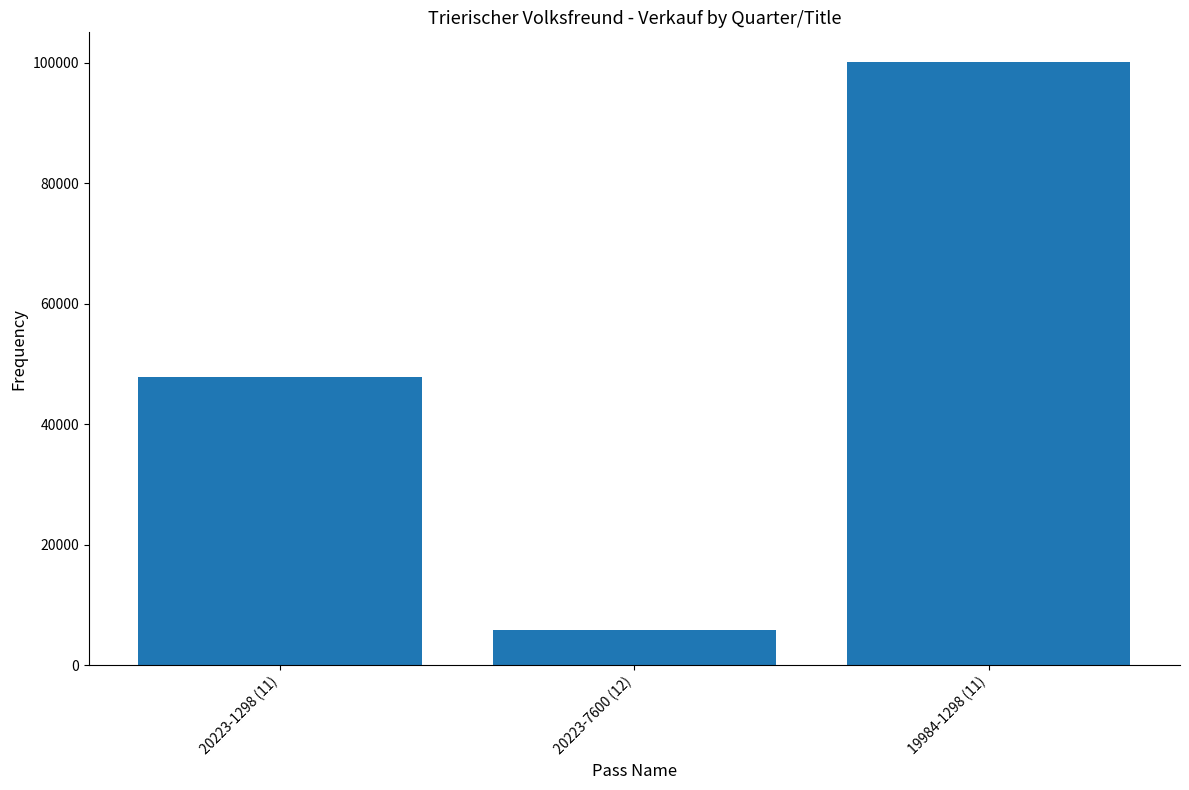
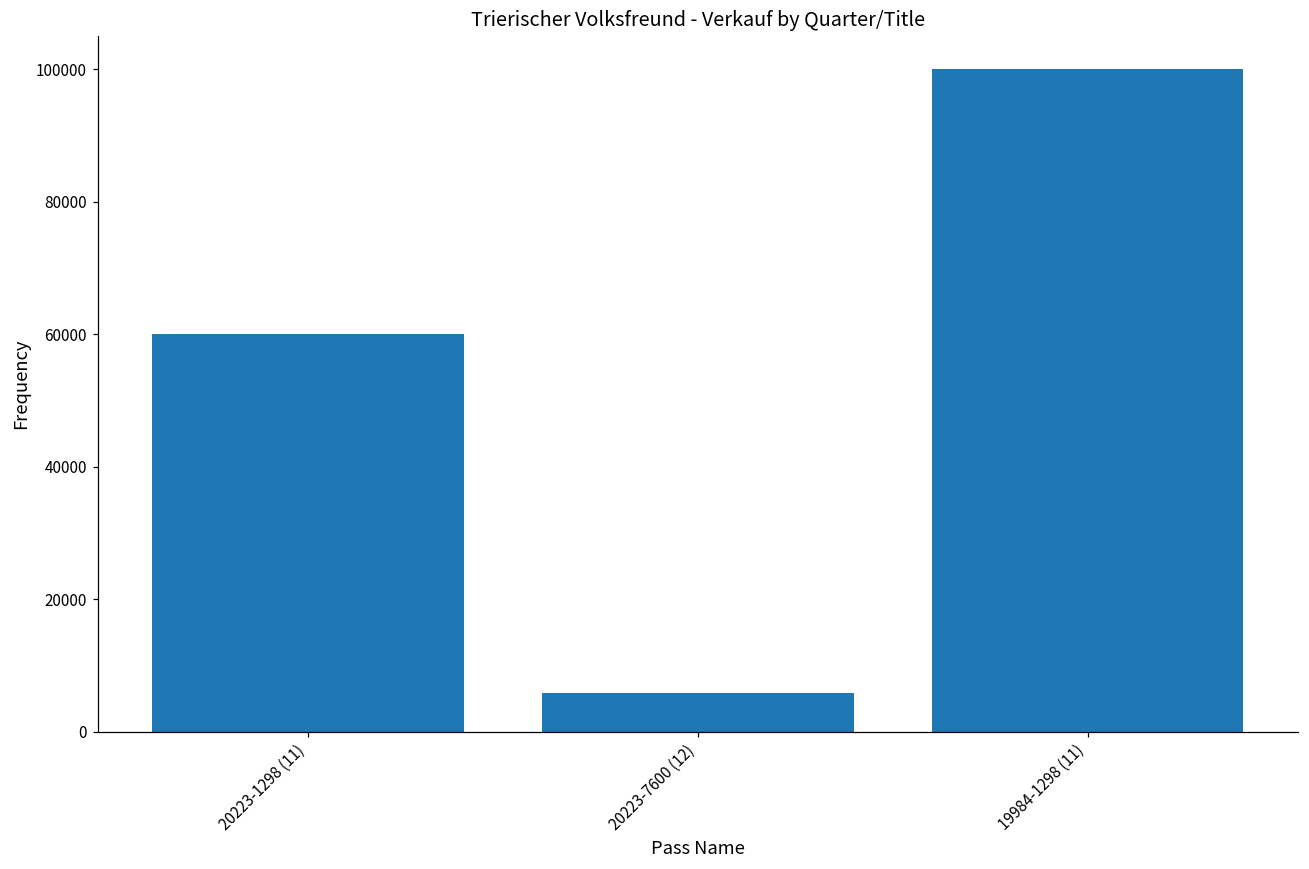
20223-1298 (11): 48000 -> 60000
